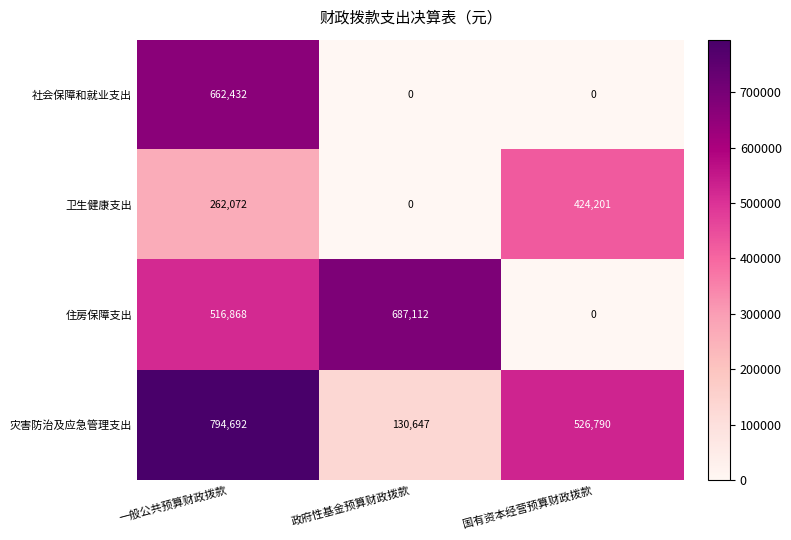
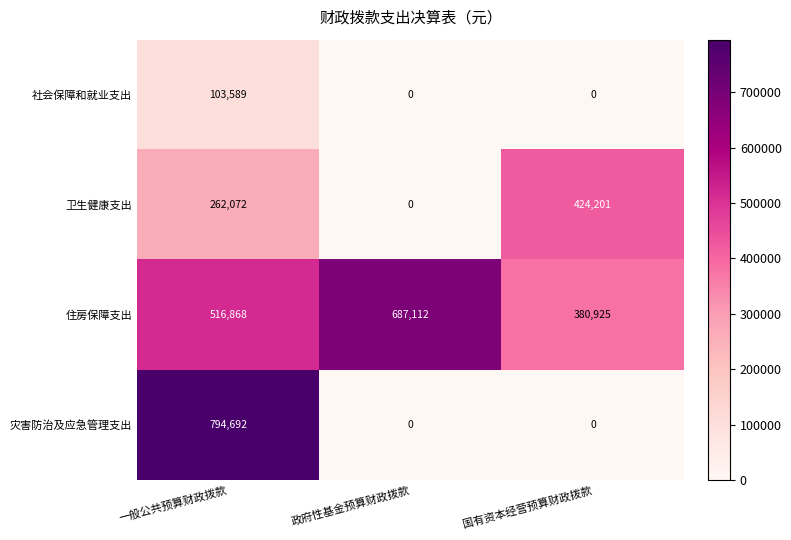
社会保障和就业支出, 一般公共预算财政拨款: 662,432 -> 103,589
住房保障支出, 国有资本经营预算财政拨款: 0 -> 380,925
灾害防治及应急管理支出, 政府性基金预算财政拨款: 130,647 -> 0
灾害防治及应急管理支出, 国有资本经营预算财政拨款: 526,790 -> 0
